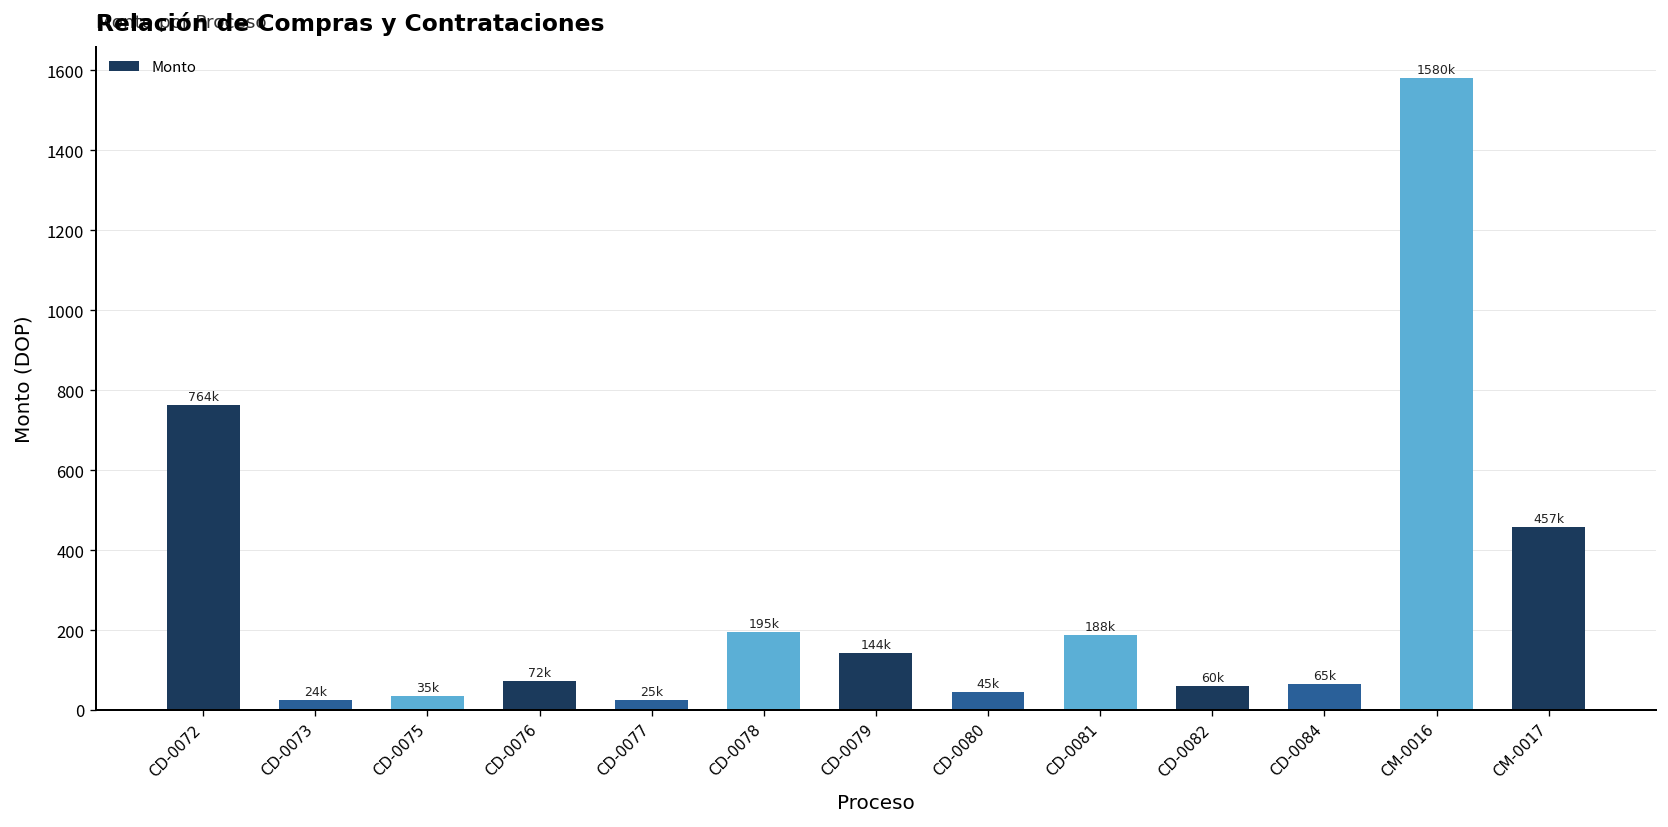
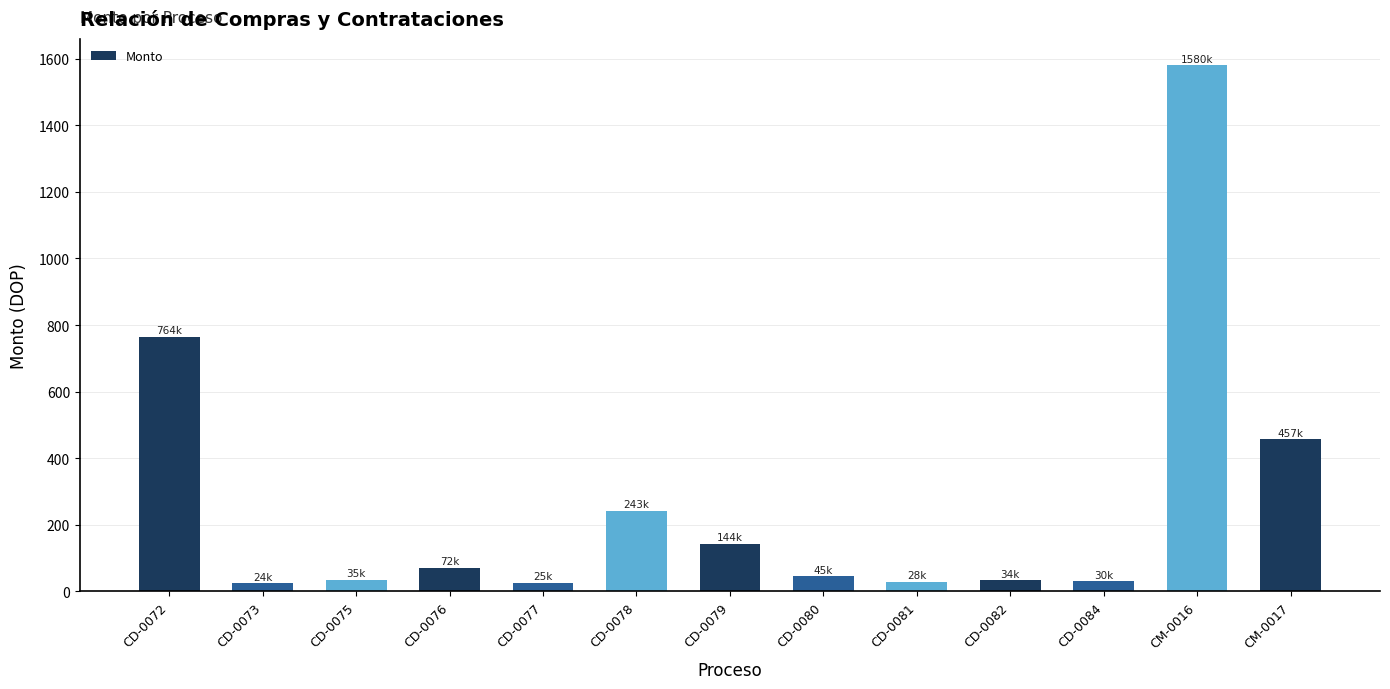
CD-0078: 195k -> 243k
CD-0081: 188k -> 28k
CD-0082: 60k -> 34k
CD-0084: 65k -> 30k
